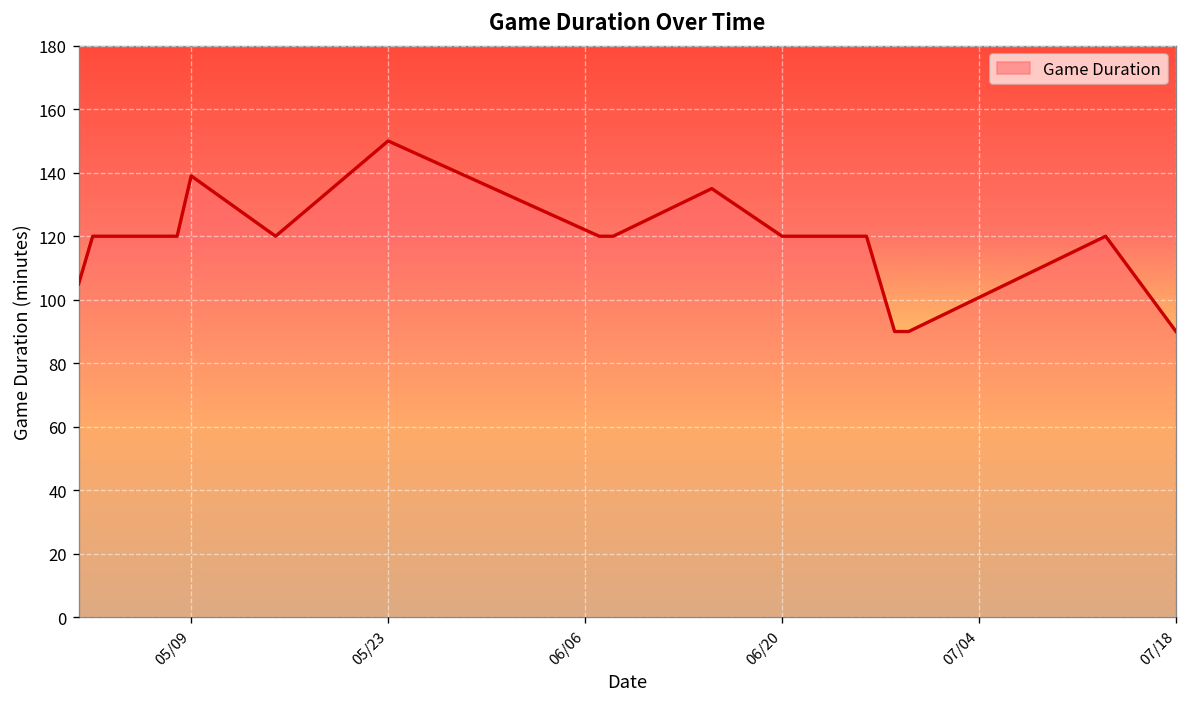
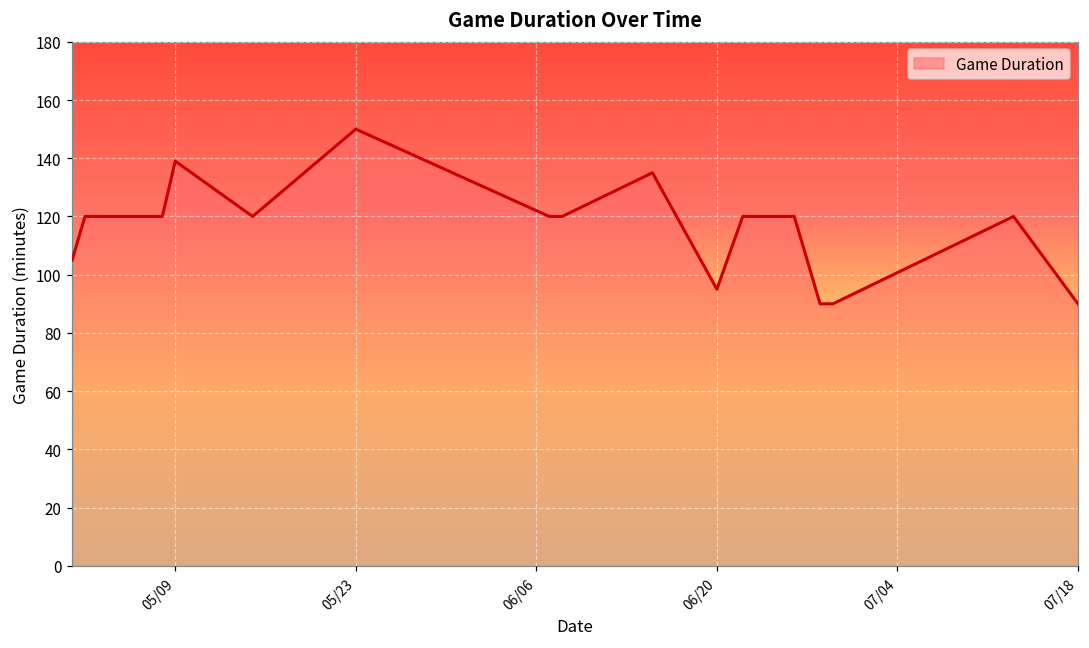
06/20: 120 -> 95
